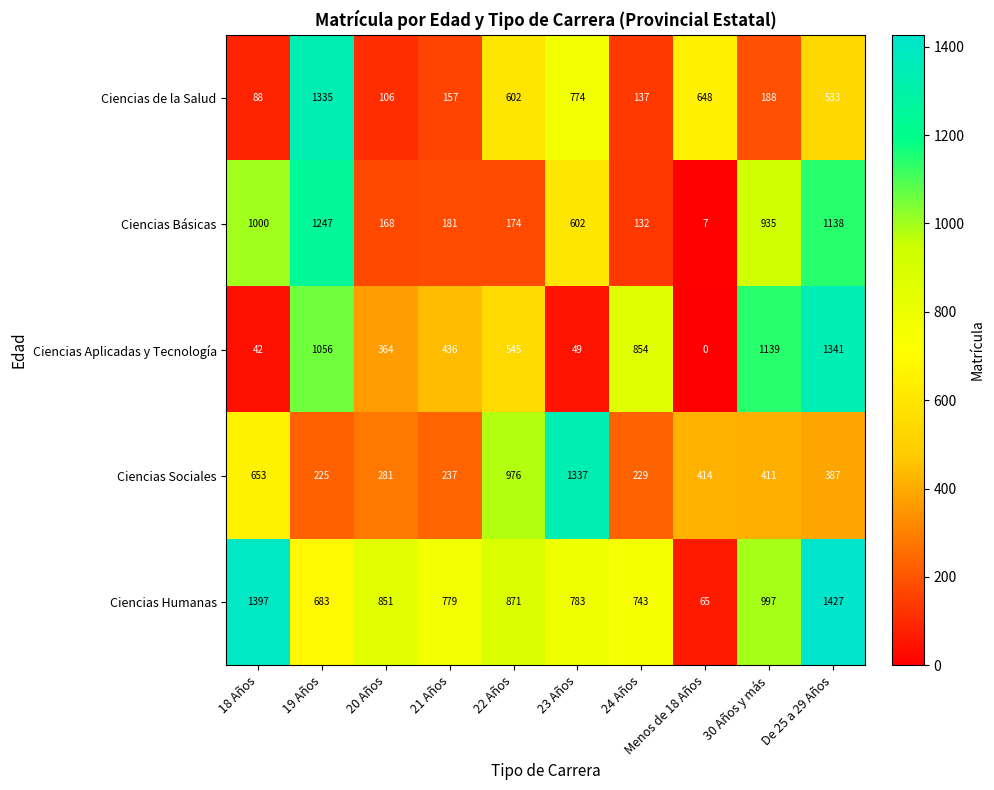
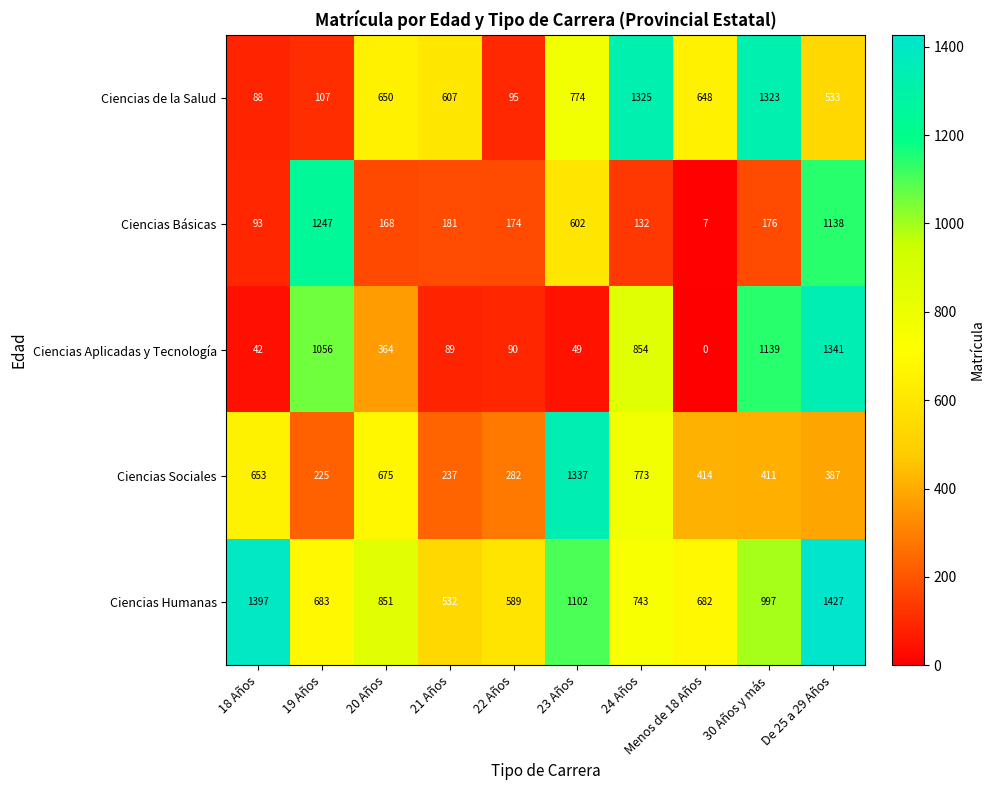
Ciencias de la Salud, 19 Años: 1335 -> 107
Ciencias de la Salud, 20 Años: 106 -> 650
Ciencias de la Salud, 21 Años: 157 -> 607
Ciencias de la Salud, 22 Años: 602 -> 95
Ciencias de la Salud, 24 Años: 137 -> 1325
Ciencias de la Salud, 30 Años y más: 188 -> 1323
Ciencias Básicas, 18 Años: 1000 -> 93
Ciencias Básicas, 30 Años y más: 935 -> 176
Ciencias Aplicadas y Tecnología, 21 Años: 436 -> 89
Ciencias Aplicadas y Tecnología, 22 Años: 545 -> 90
Ciencias Sociales, 20 Años: 281 -> 675
Ciencias Sociales, 22 Años: 976 -> 282
Ciencias Sociales, 24 Años: 229 -> 773
Ciencias Humanas, 21 Años: 779 -> 532
Ciencias Humanas, 22 Años: 871 -> 589
Ciencias Humanas, 23 Años: 783 -> 1102
Ciencias Humanas, Menos de 18 Años: 65 -> 682
